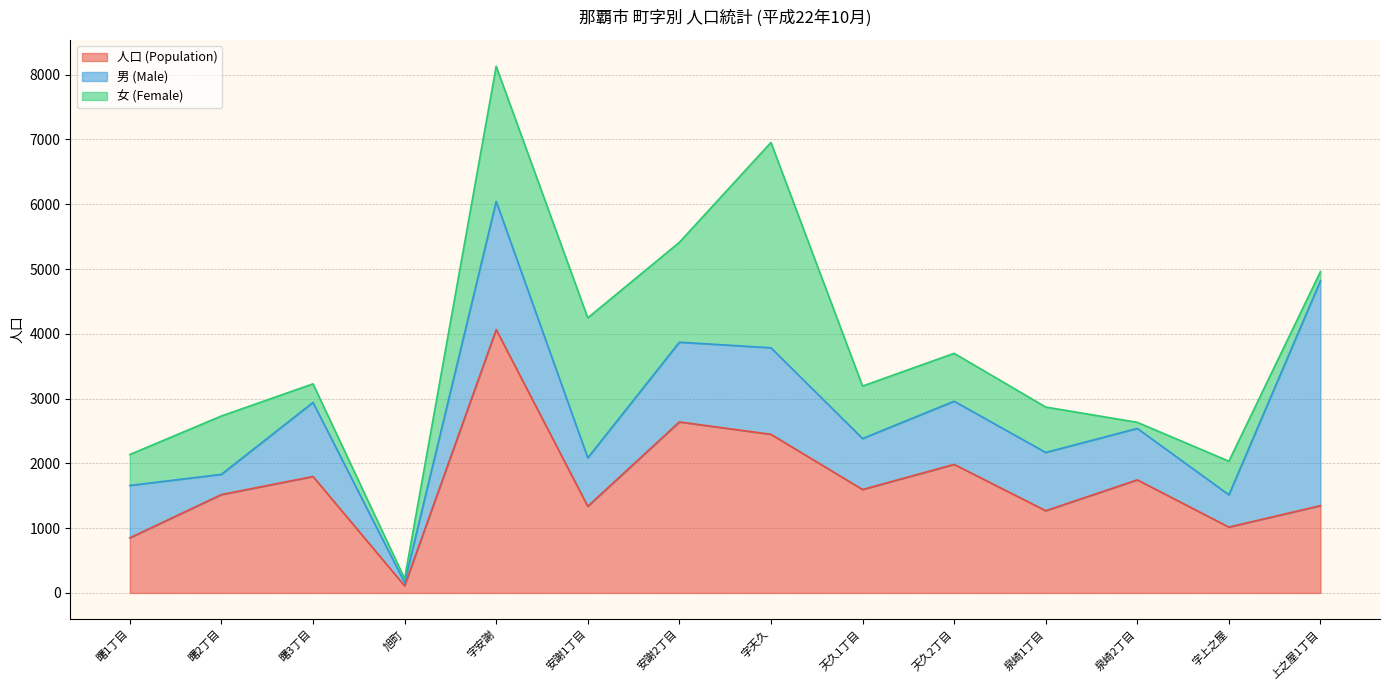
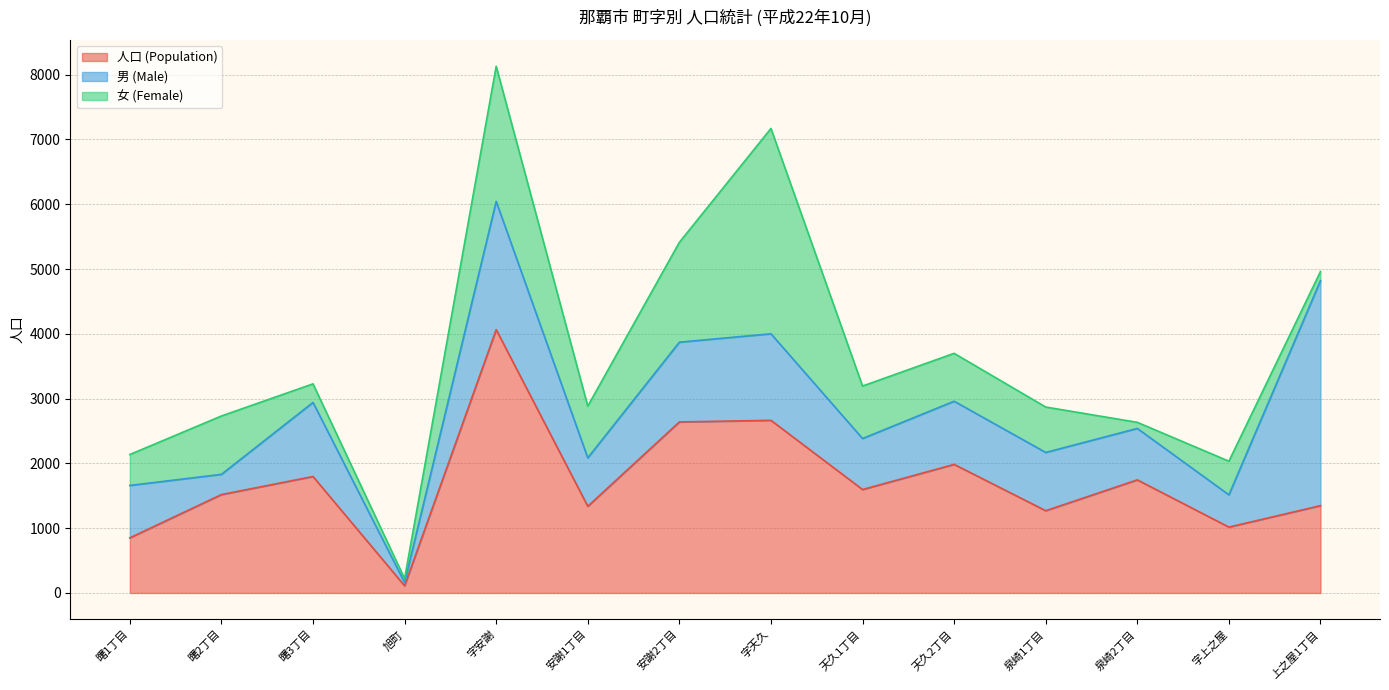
女 (Female), 安謝1丁目: 2200 -> 800
人口 (Population), 字天久: 2400 -> 2700
